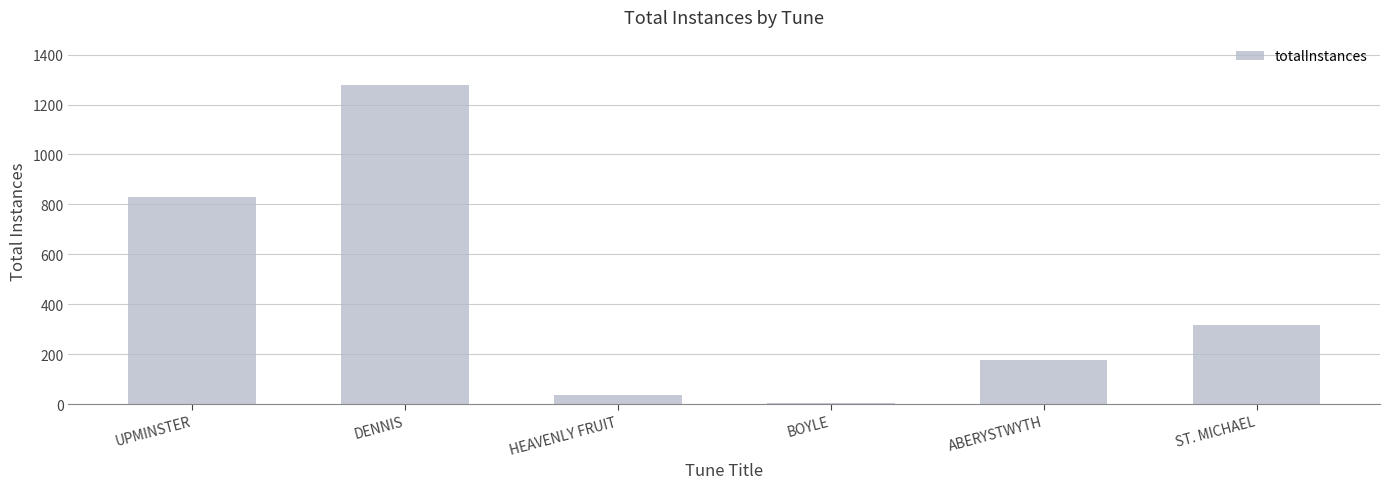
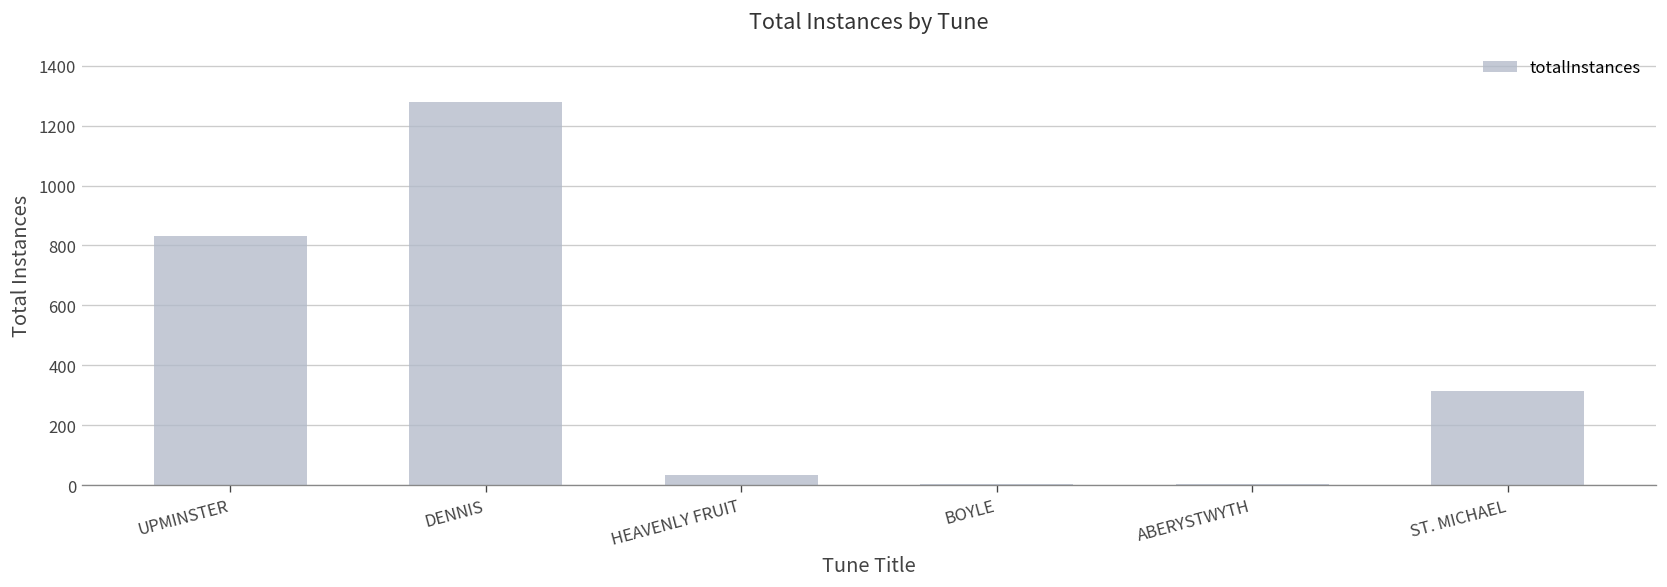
ABERYSTWYTH: 180 -> 0
